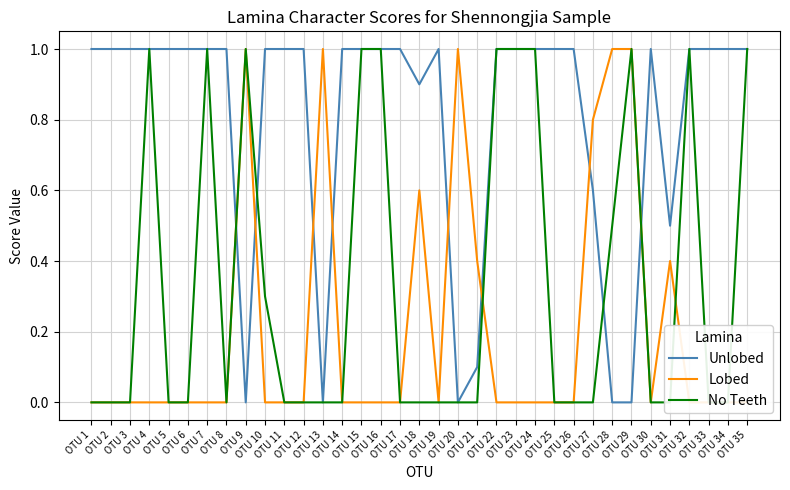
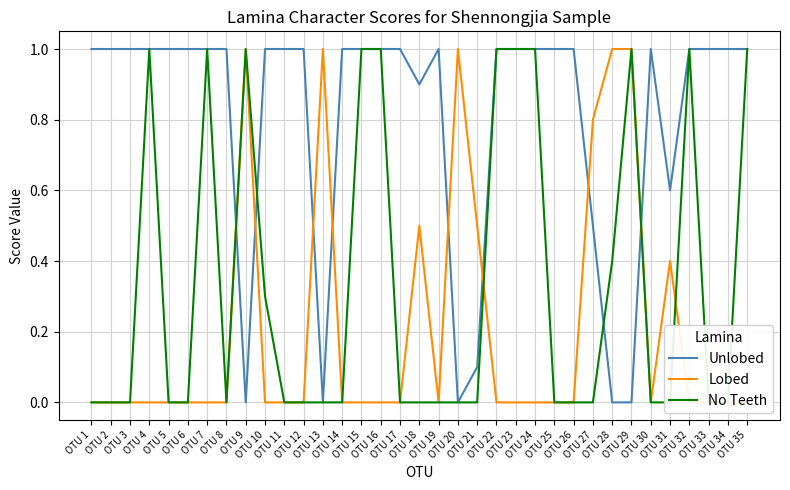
Lobed, OTU 18: 0.6 -> 0.5
Lobed, OTU 21: 0.40 -> 0.50
Unlobed, OTU 27: 0.60 -> 0.50
No Teeth, OTU 28: 0.5 -> 0.4
Unlobed, OTU 31: 0.5 -> 0.6
